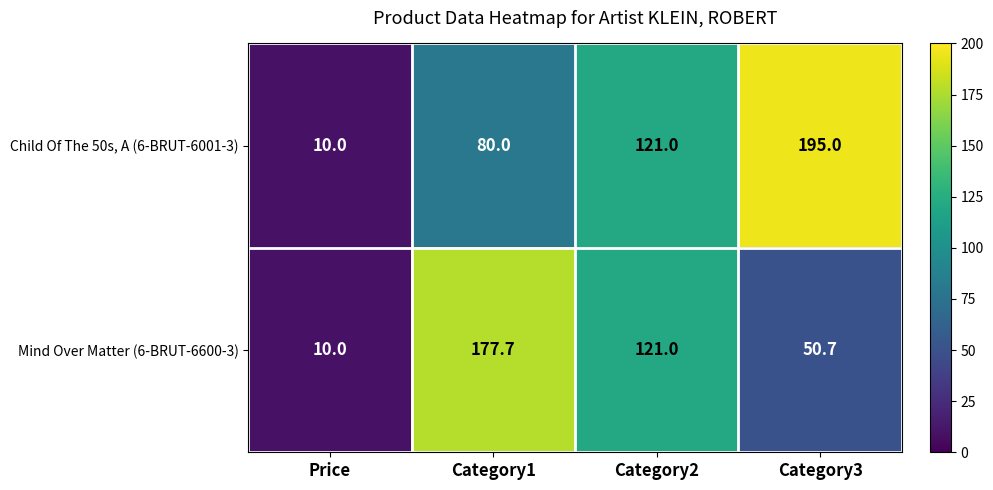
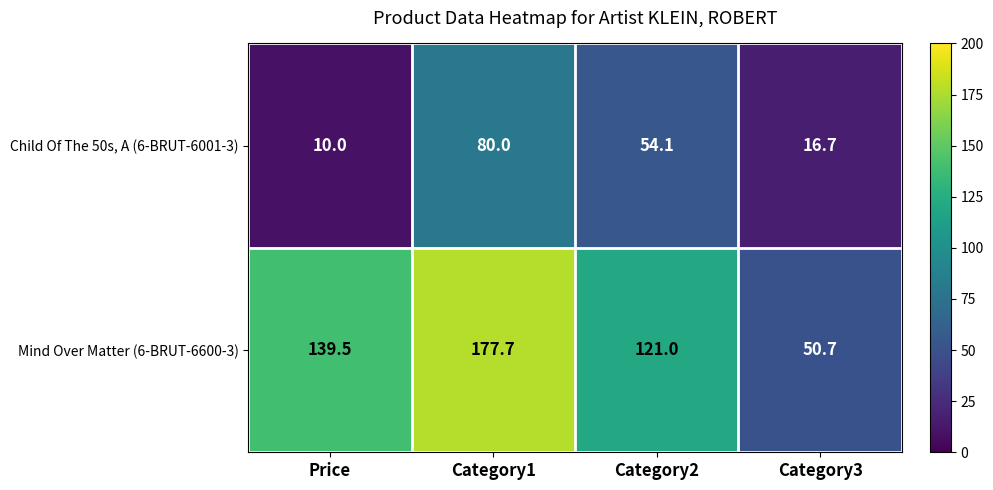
Child Of The 50s, A (6-BRUT-6001-3), Category2: 121.0 -> 54.1
Child Of The 50s, A (6-BRUT-6001-3), Category3: 195.0 -> 16.7
Mind Over Matter (6-BRUT-6600-3), Price: 10.0 -> 139.5
